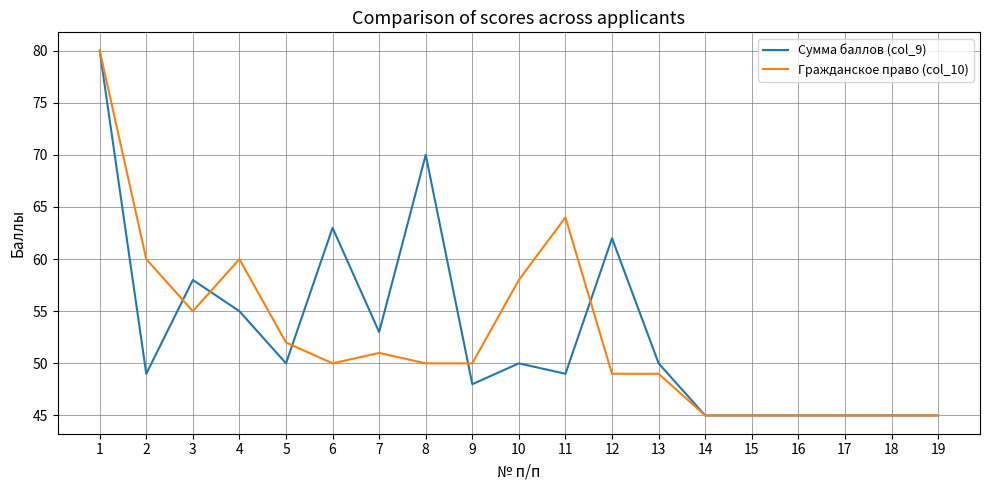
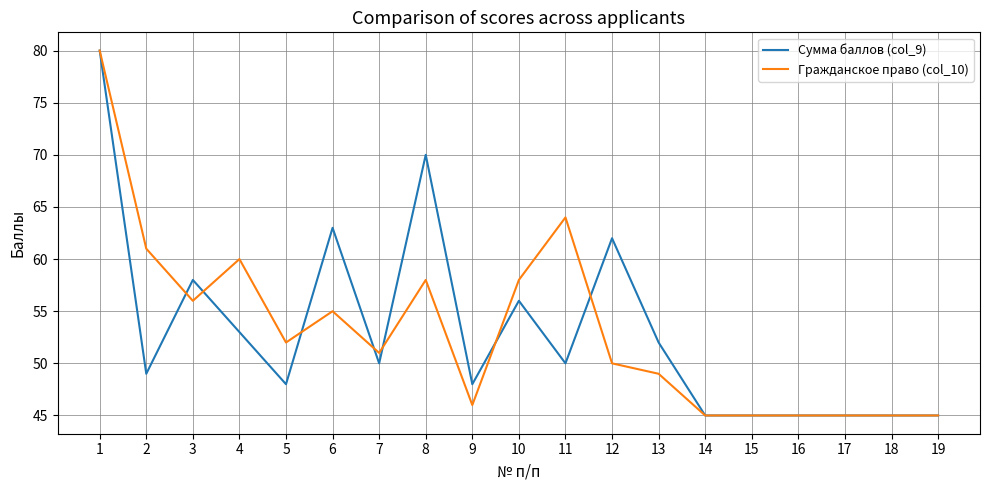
Гражданское право (col_10), 2: 60 -> 61
Гражданское право (col_10), 3: 55 -> 56
Сумма баллов (col_9), 4: 55 -> 53
Сумма баллов (col_9), 5: 50 -> 48
Гражданское право (col_10), 6: 50 -> 55
Сумма баллов (col_9), 7: 53 -> 50
Гражданское право (col_10), 8: 50 -> 58
Гражданское право (col_10), 9: 50 -> 46
Сумма баллов (col_9), 10: 50 -> 56
Сумма баллов (col_9), 11: 49 -> 50
Гражданское право (col_10), 12: 49 -> 50
Сумма баллов (col_9), 13: 50 -> 52
